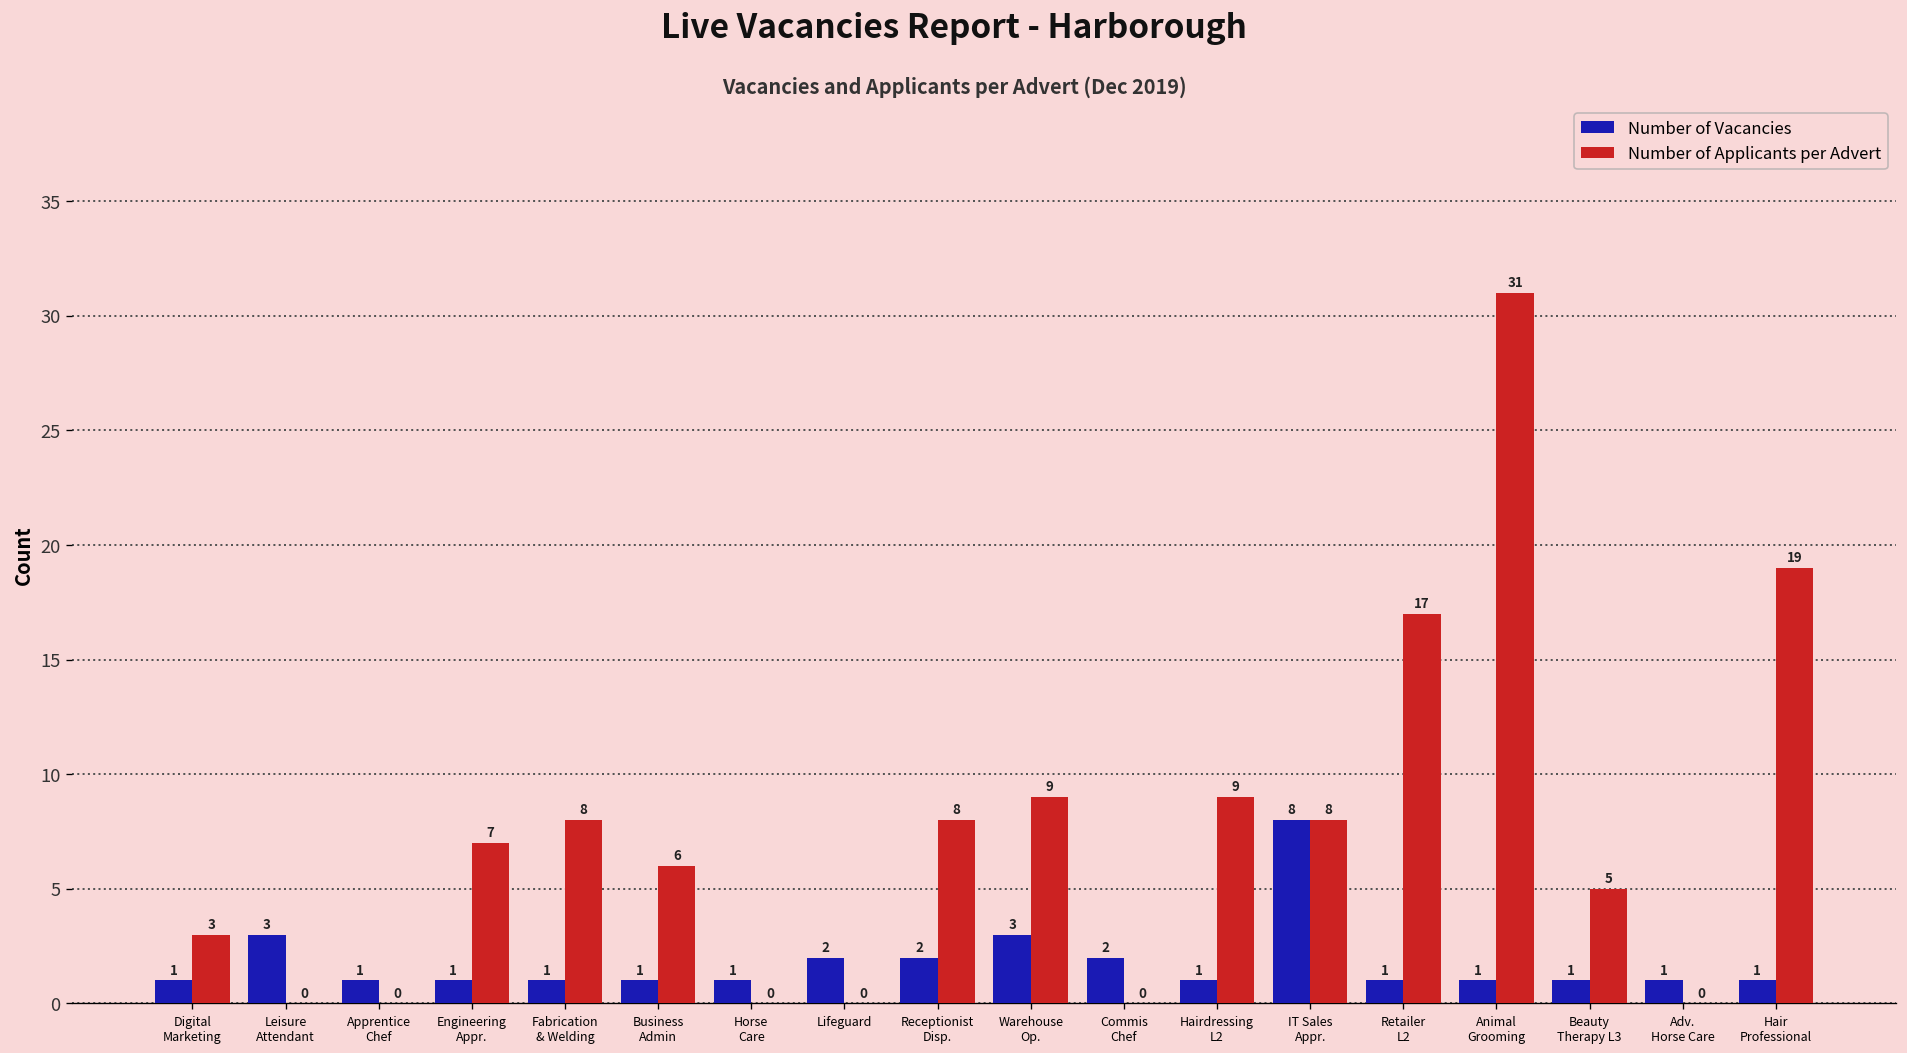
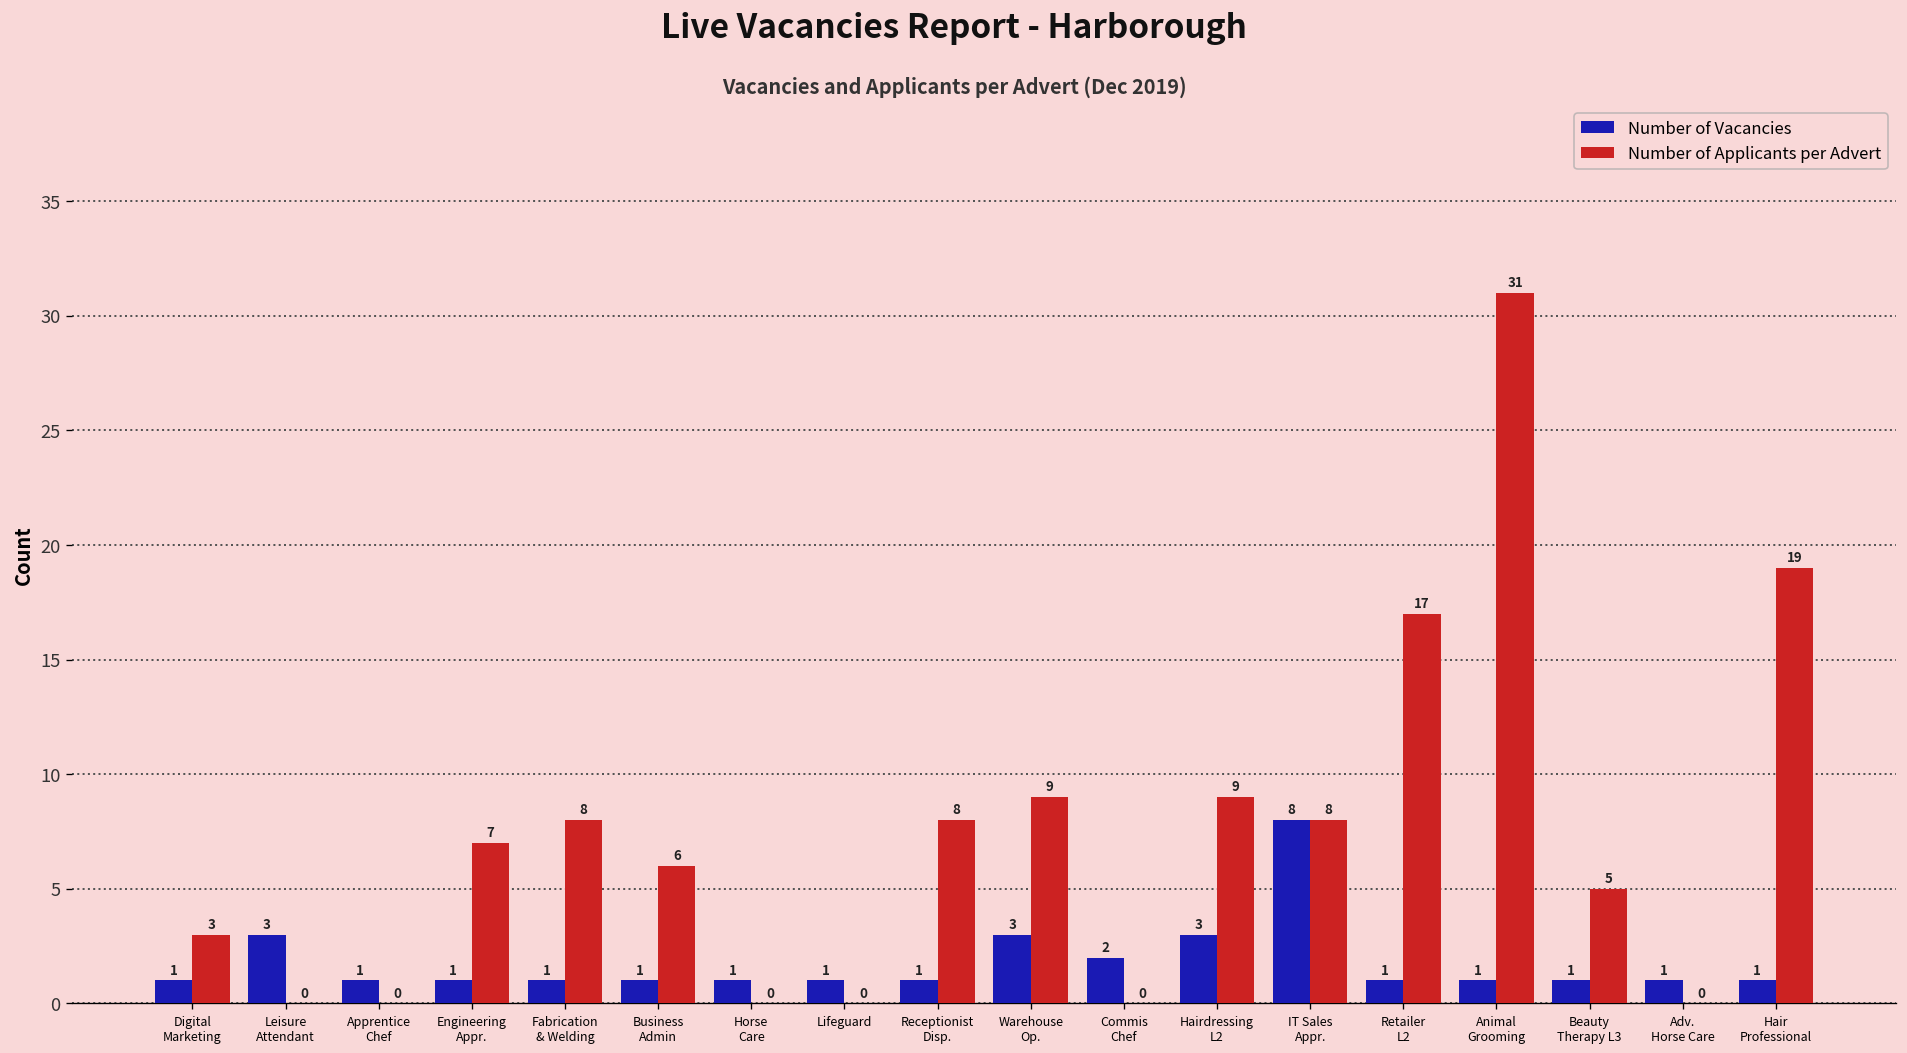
Number of Vacancies, Lifeguard: 2 -> 1
Number of Vacancies, Receptionist Disp.: 2 -> 1
Number of Vacancies, Hairdressing L2: 1 -> 3
